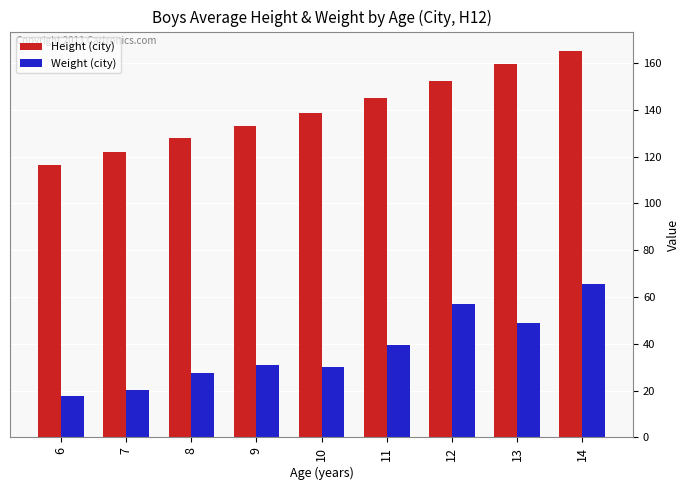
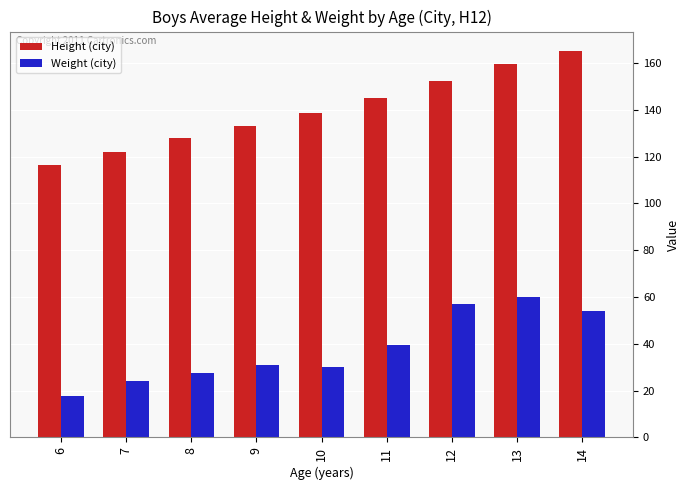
Weight (city), 7: 20 -> 24
Weight (city), 13: 49 -> 60
Weight (city), 14: 65 -> 54
